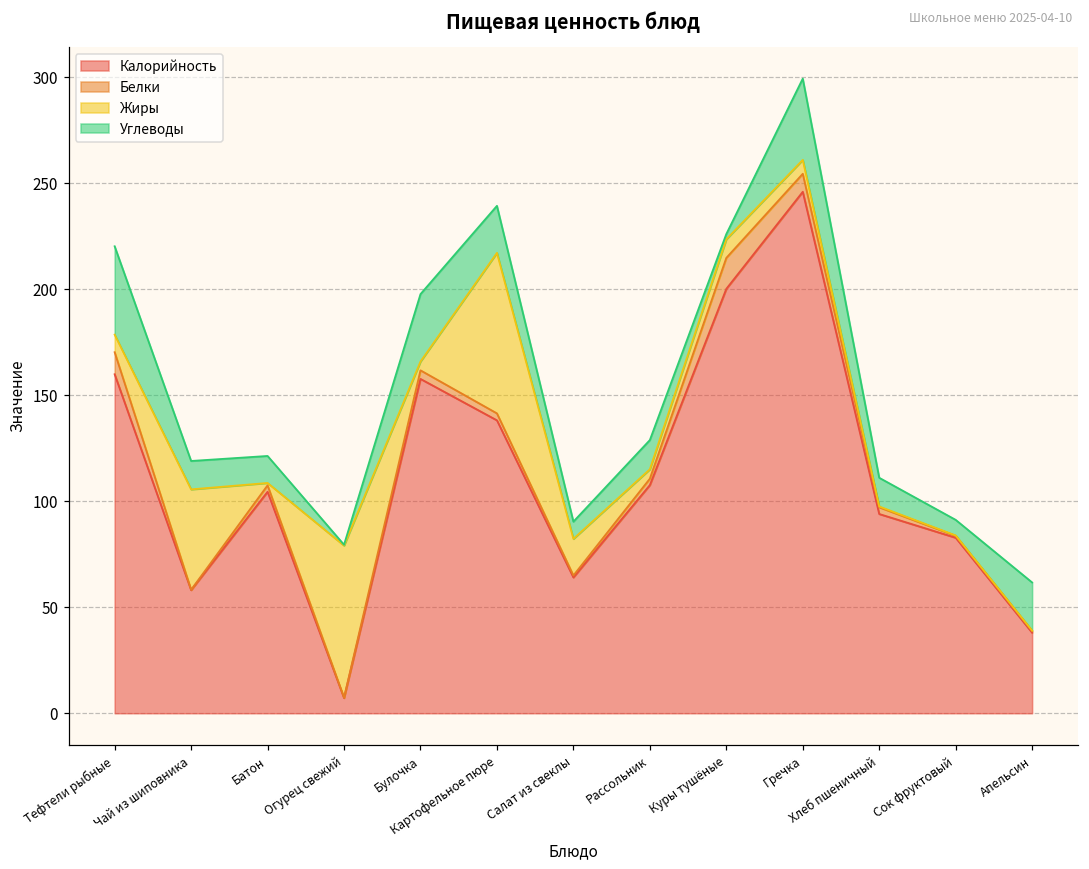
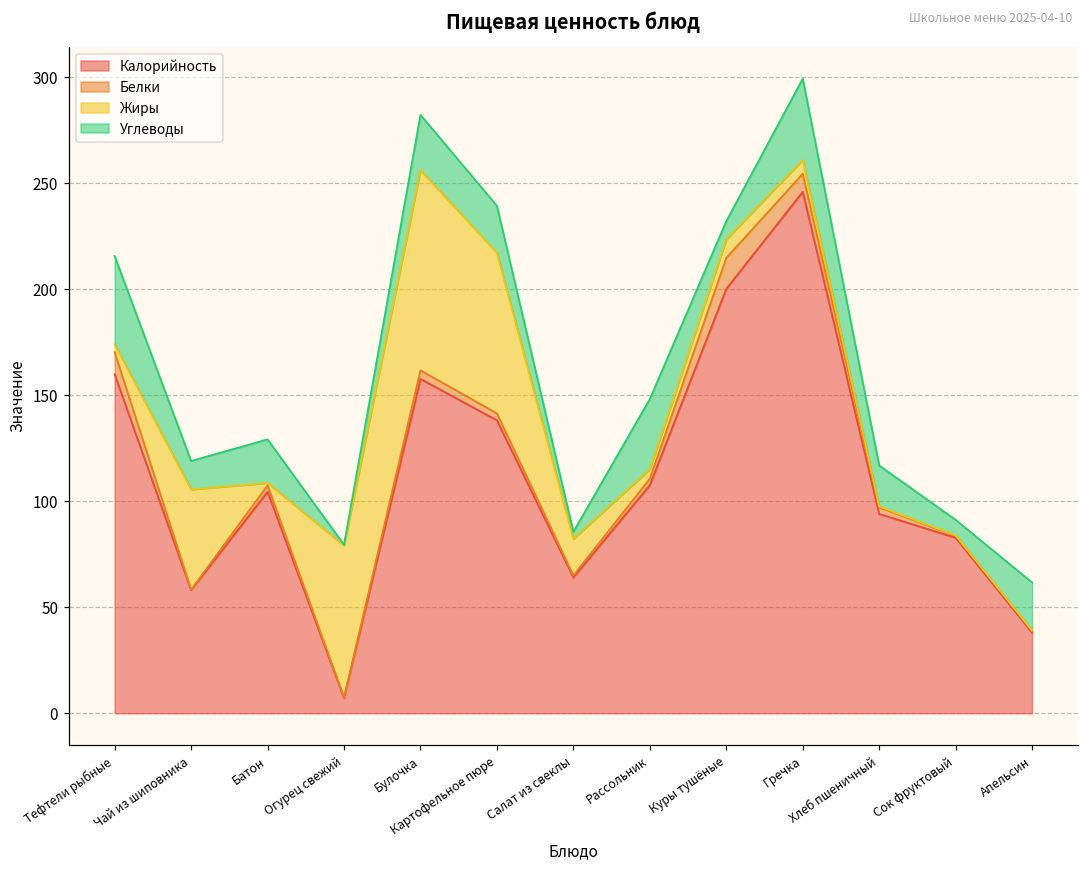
Жиры, Тефтели рыбные: 8 -> 4
Углеводы, Батон: 13 -> 21
Жиры, Булочка: 4 -> 94
Углеводы, Булочка: 32 -> 26
Углеводы, Салат из свеклы: 8 -> 3
Углеводы, Рассольник: 14 -> 33
Углеводы, Куры тушёные: 2 -> 9
Углеводы, Хлеб пшеничный: 14 -> 19
